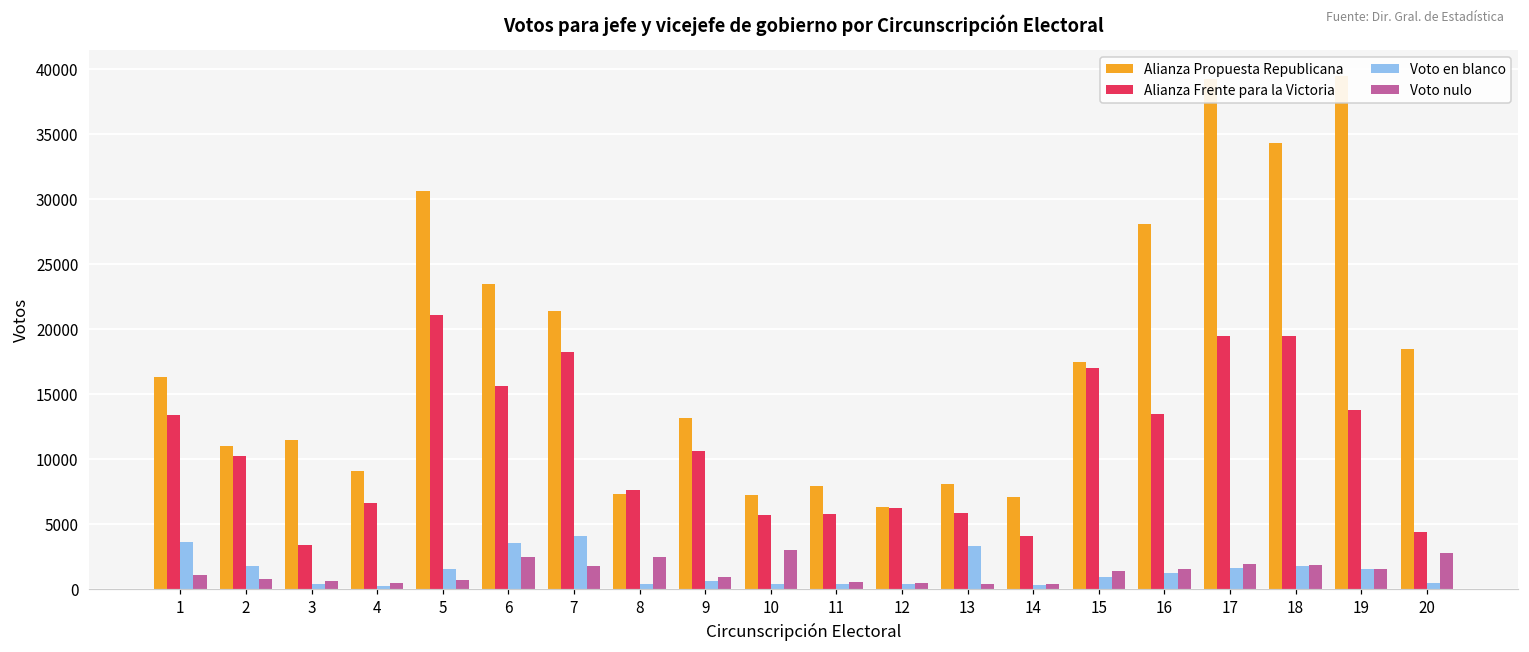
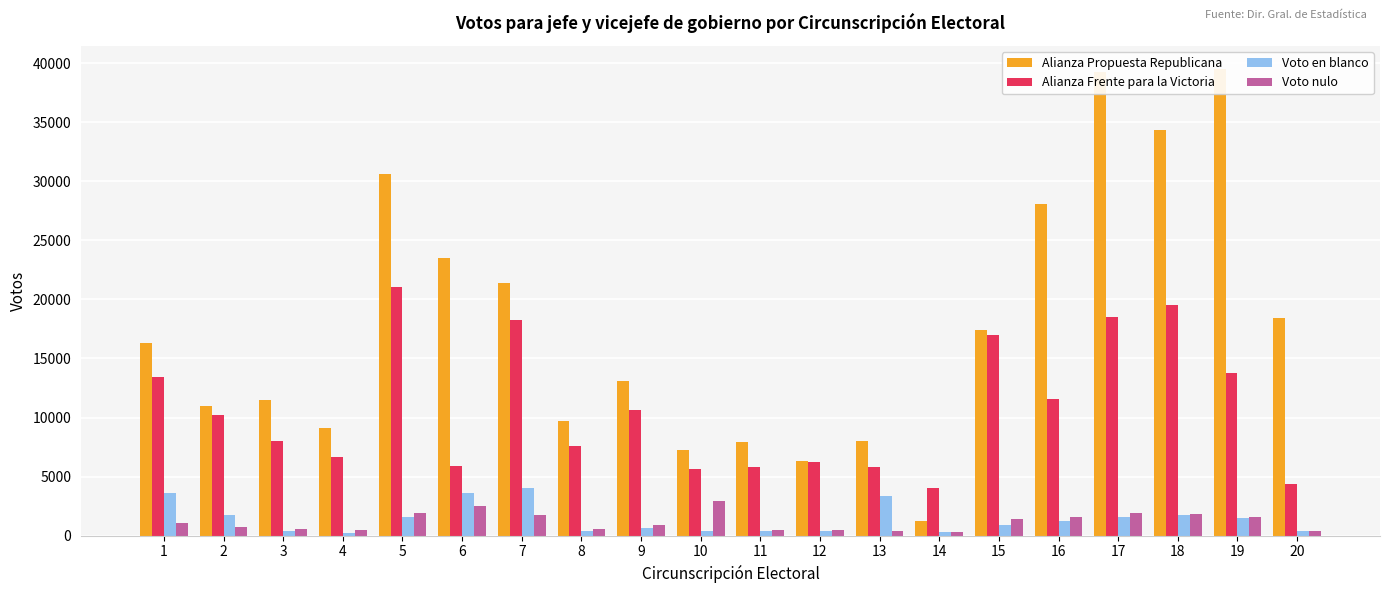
Alianza Frente para la Victoria, 3: 3400 -> 8000
Voto nulo, 5: 700 -> 1900
Alianza Frente para la Victoria, 6: 15600 -> 5900
Alianza Propuesta Republicana, 8: 7300 -> 9700
Voto nulo, 8: 2400 -> 600
Alianza Propuesta Republicana, 14: 7100 -> 1300
Alianza Frente para la Victoria, 16: 13500 -> 11600
Alianza Frente para la Victoria, 17: 19400 -> 18500
Voto nulo, 20: 2700 -> 400
